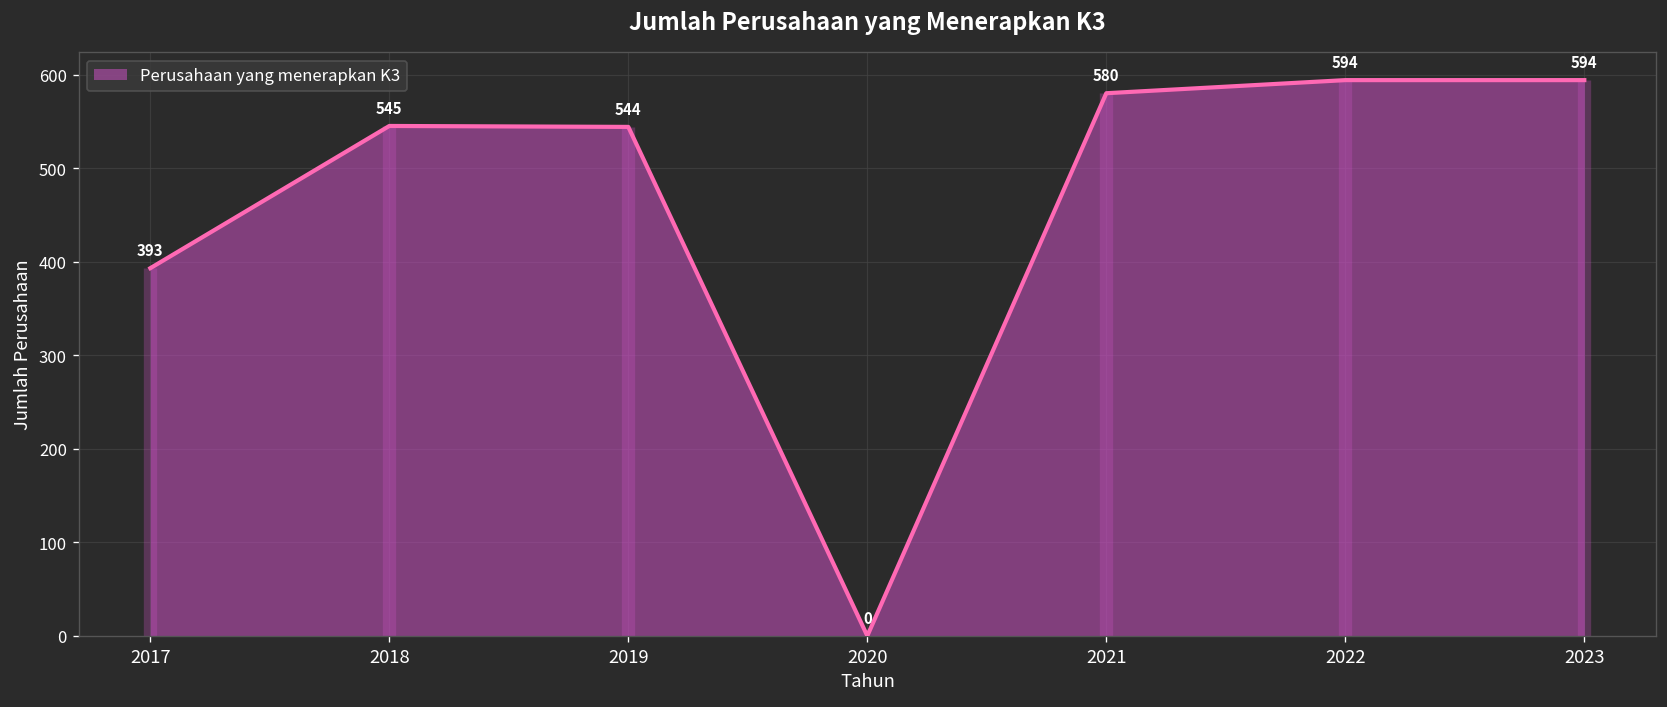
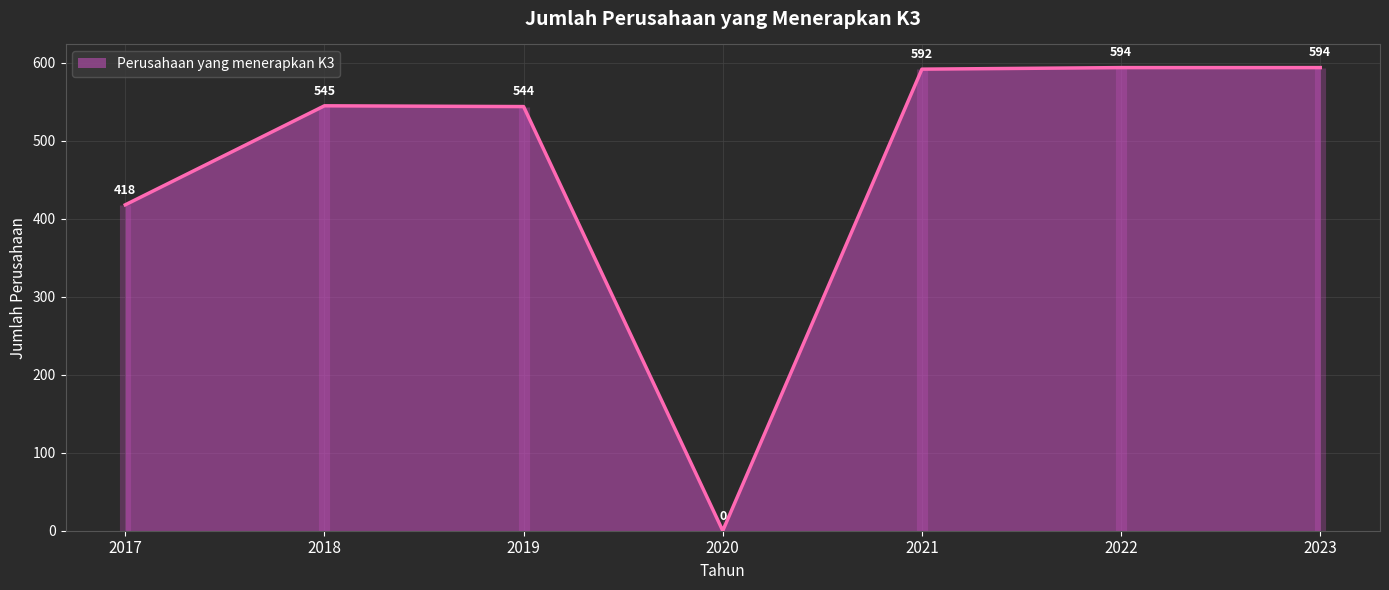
2017: 393 -> 418
2021: 580 -> 592
